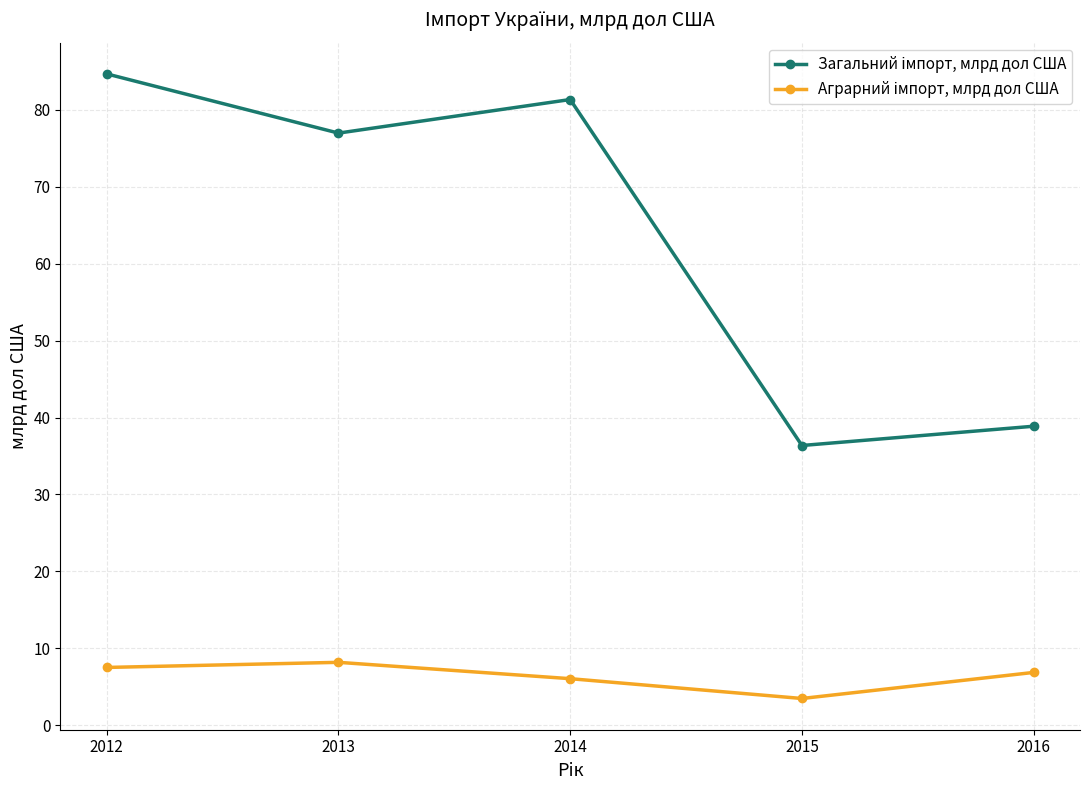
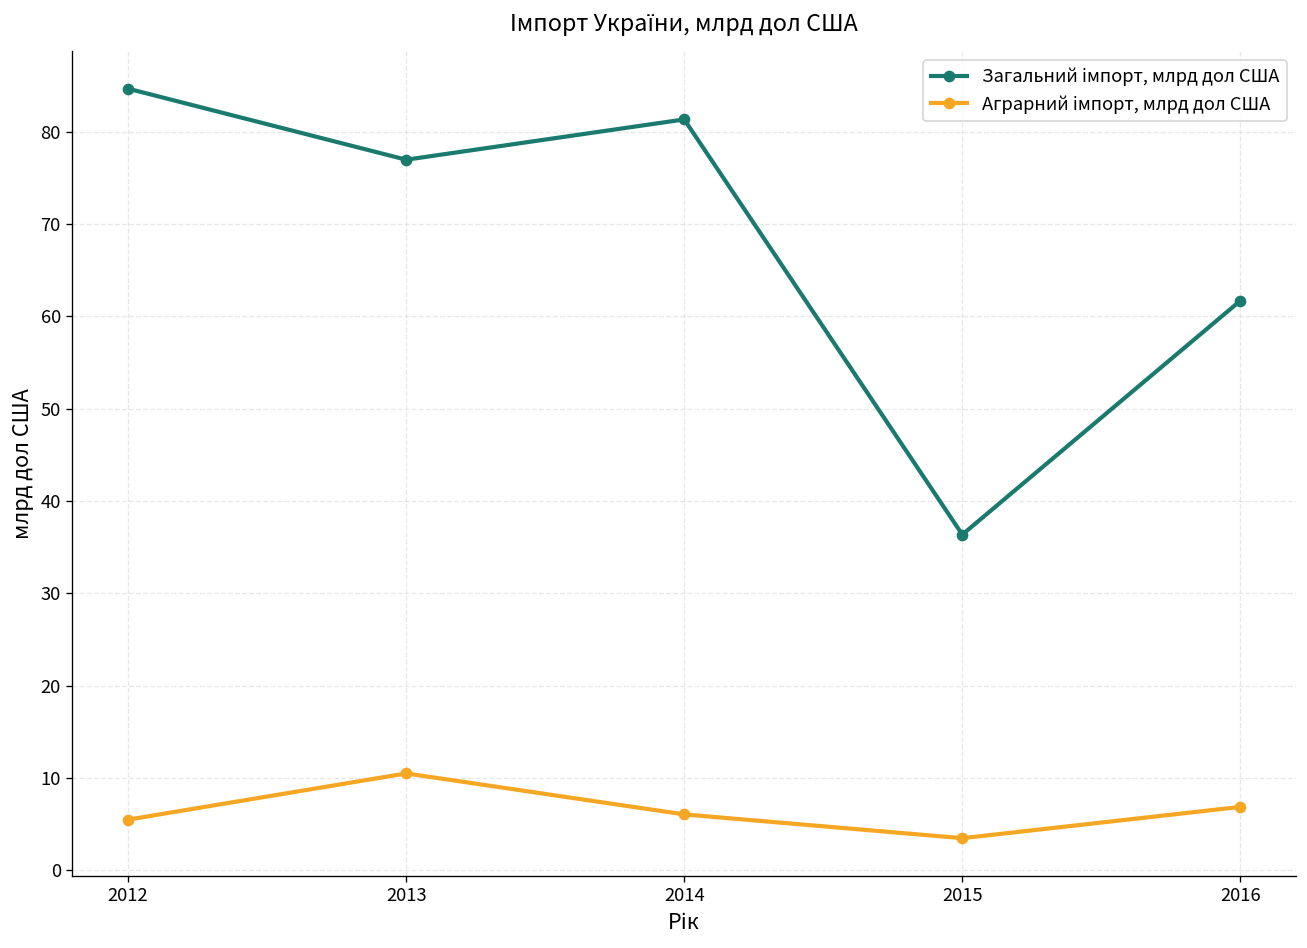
Аграрний імпорт, млрд дол США, 2012: 8 -> 5
Аграрний імпорт, млрд дол США, 2013: 8 -> 10
Загальний імпорт, млрд дол США, 2016: 39 -> 62
